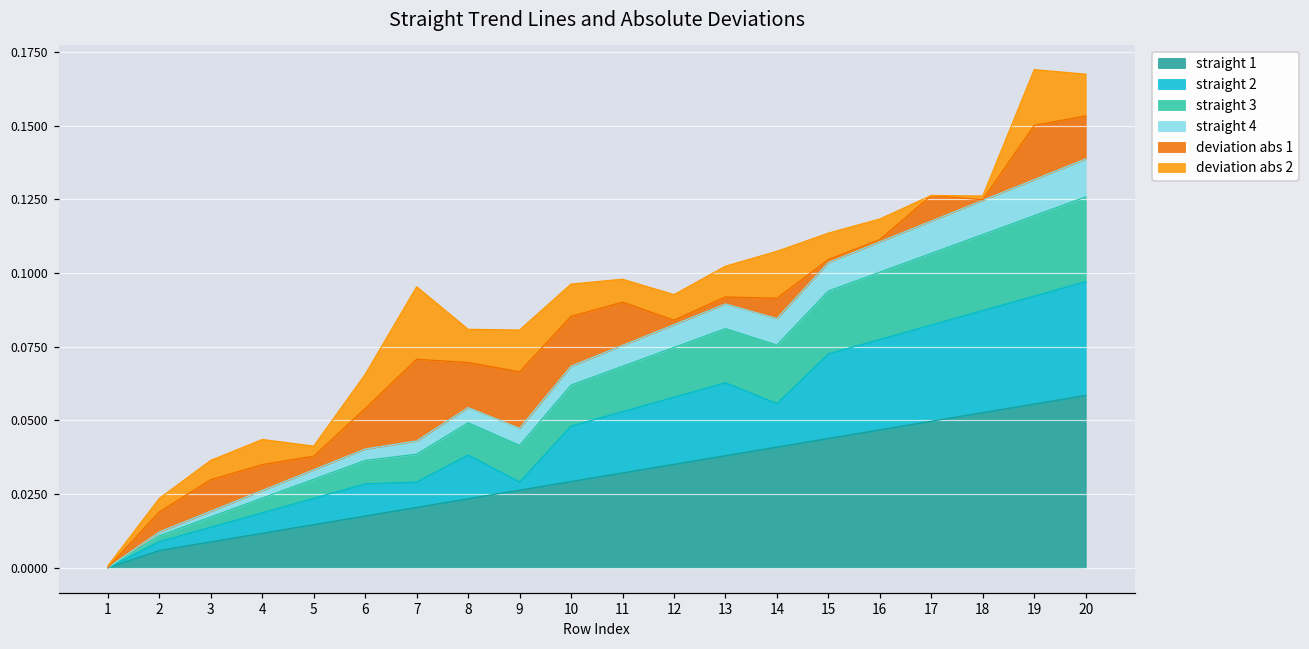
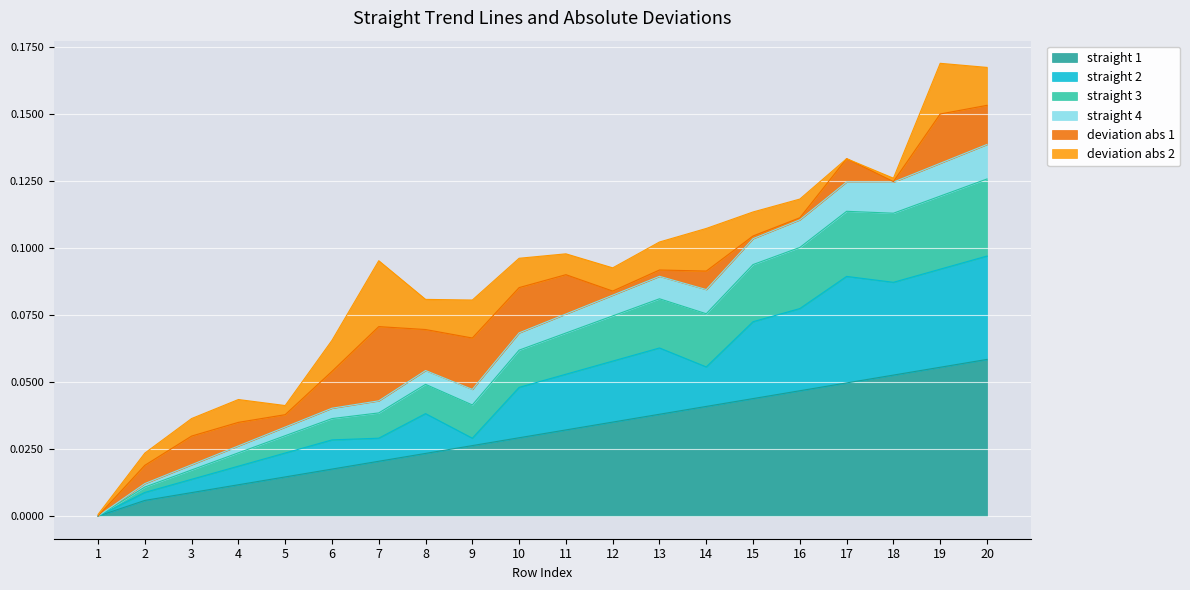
straight 2, 17: 0.033 -> 0.040
